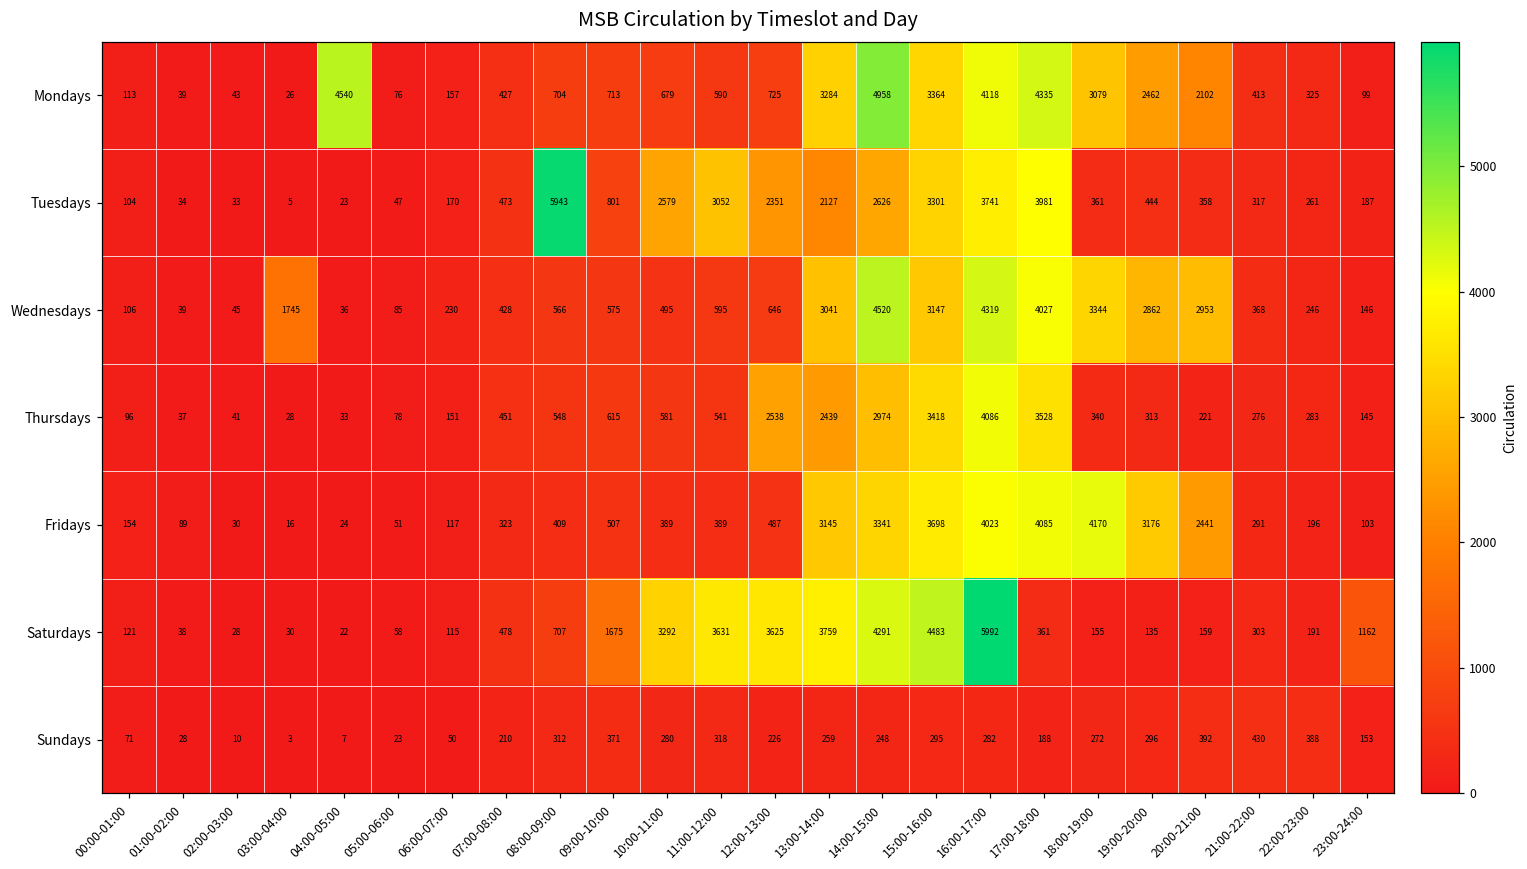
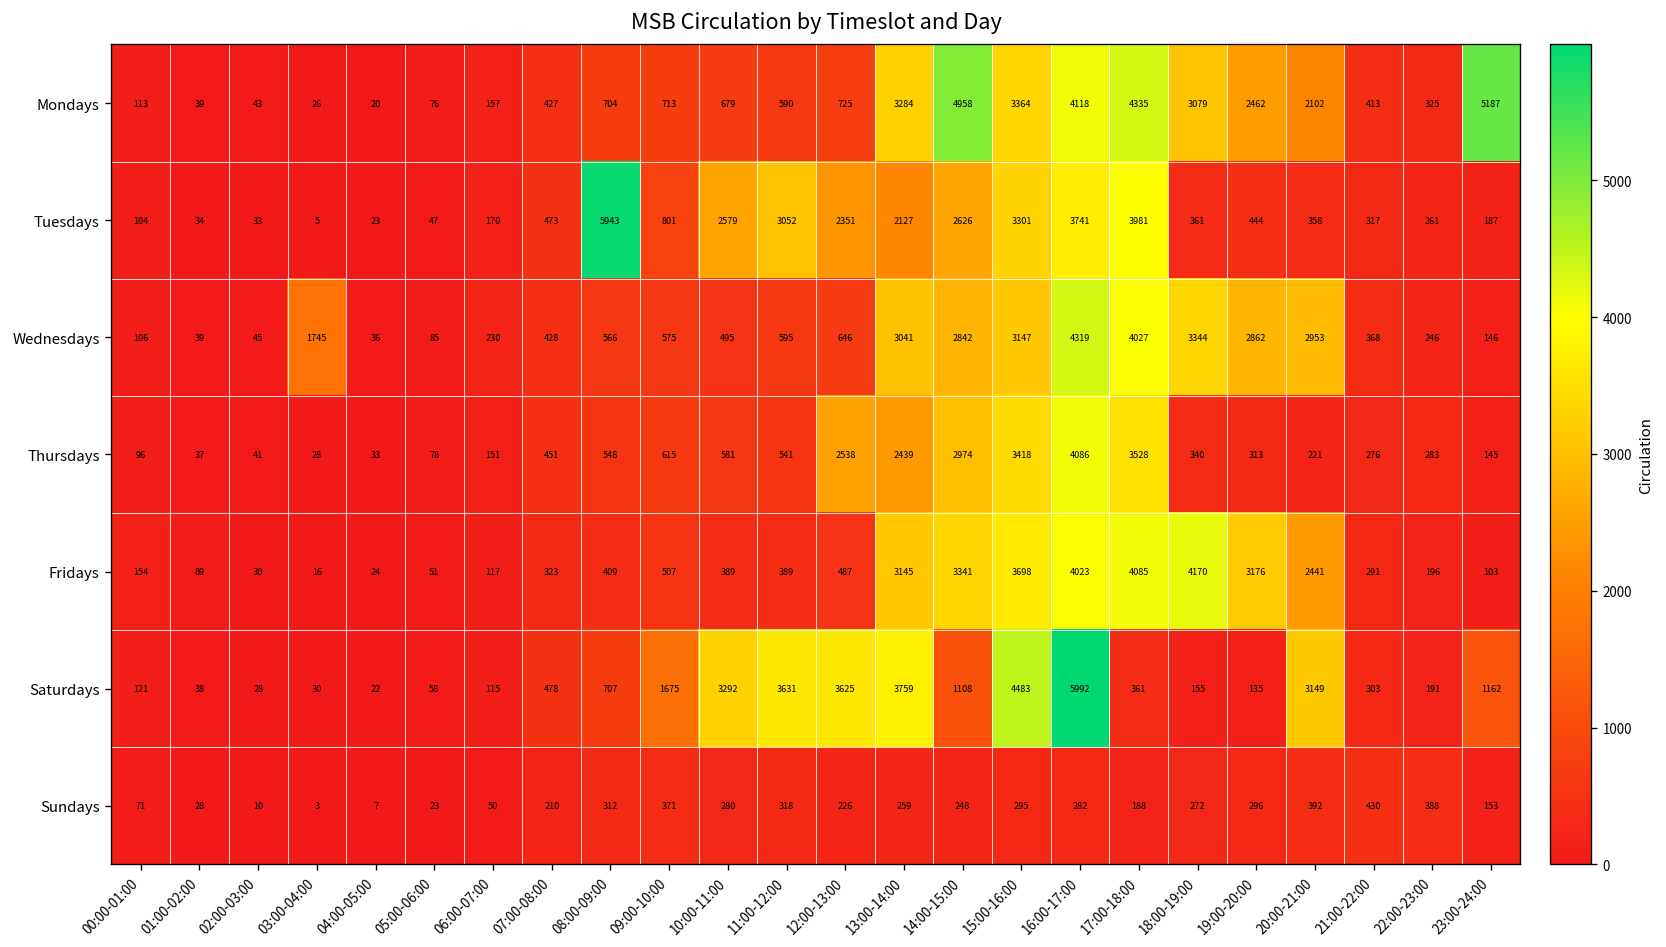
Mondays, 04:00-05:00: 4540 -> 20
Mondays, 23:00-24:00: 99 -> 5187
Wednesdays, 14:00-15:00: 4520 -> 2842
Saturdays, 14:00-15:00: 4291 -> 1108
Saturdays, 20:00-21:00: 159 -> 3149
